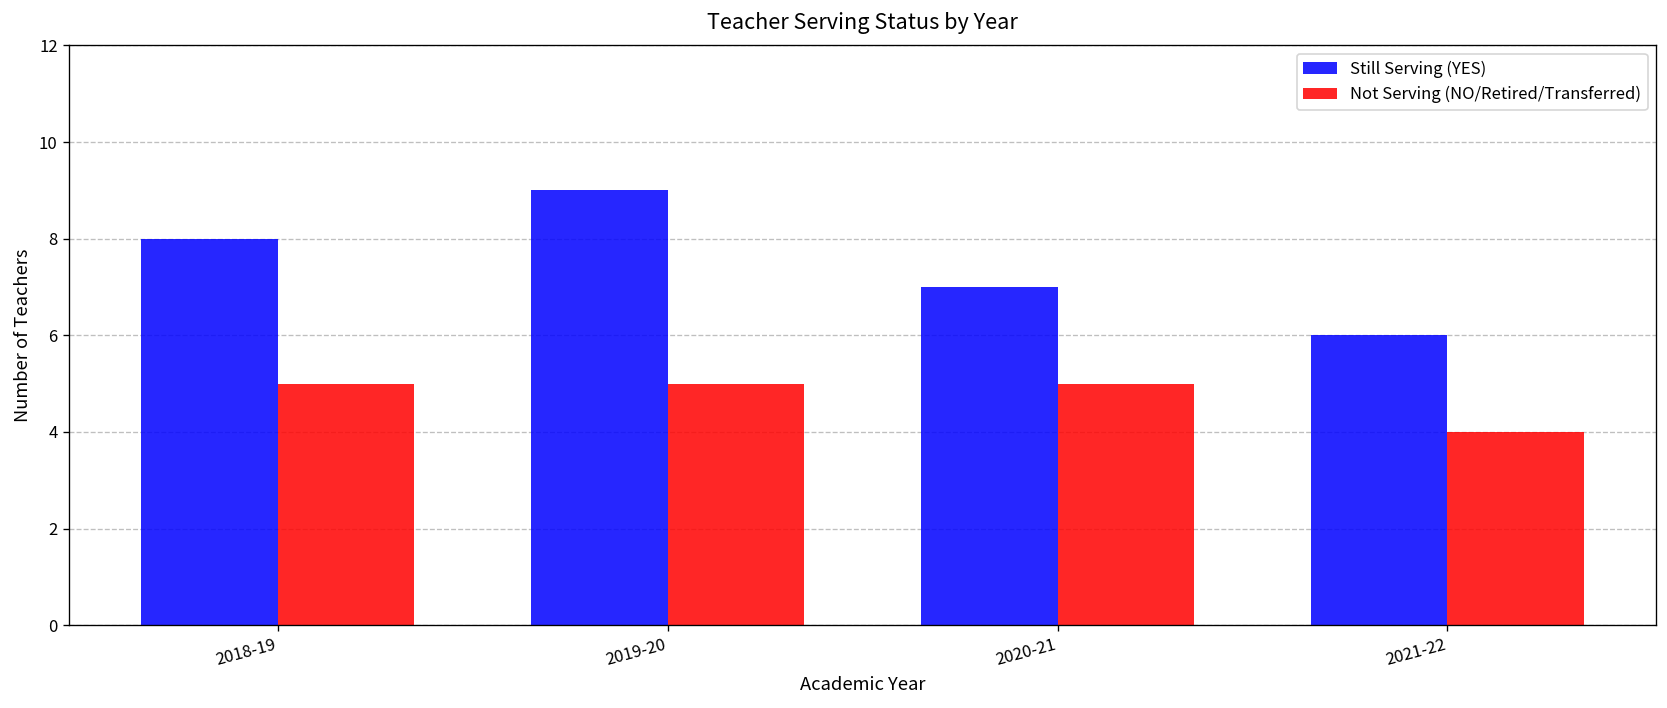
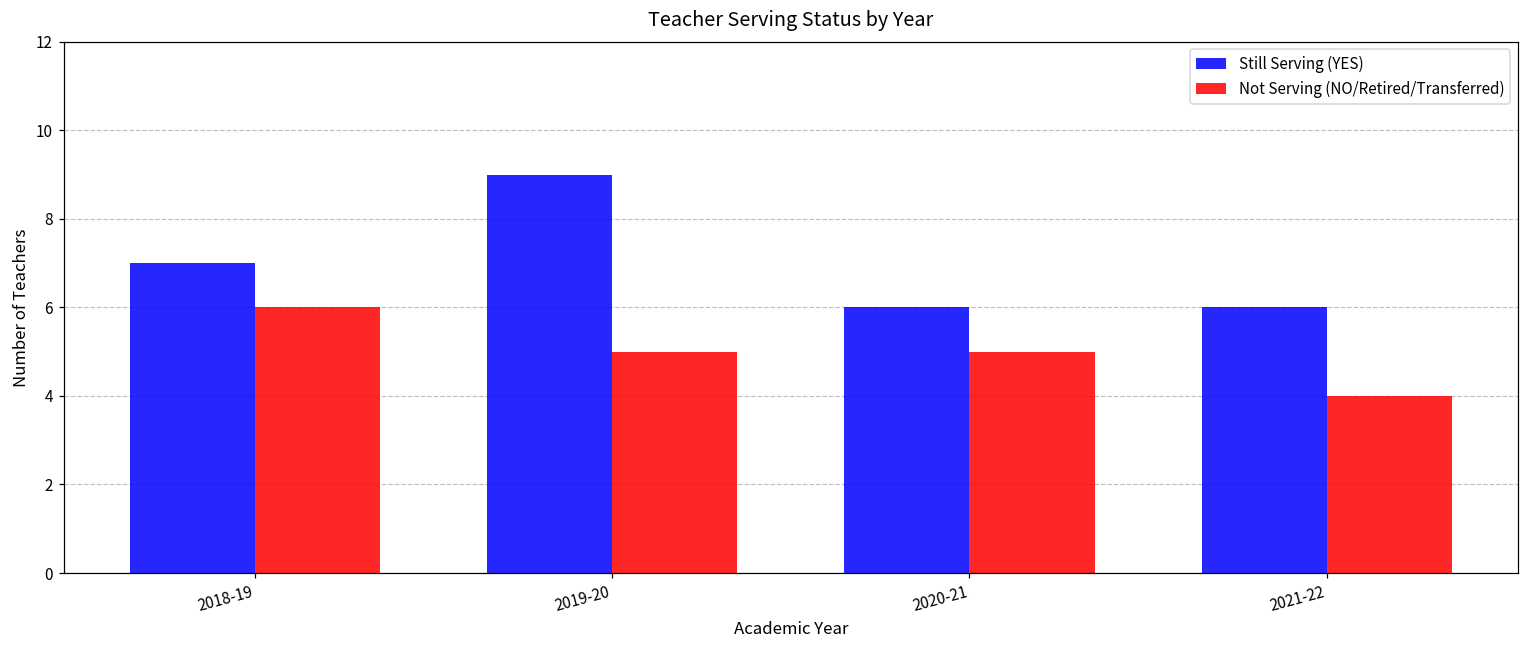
Still Serving (YES), 2018-19: 8 -> 7
Not Serving (NO/Retired/Transferred), 2018-19: 5 -> 6
Still Serving (YES), 2020-21: 7 -> 6
